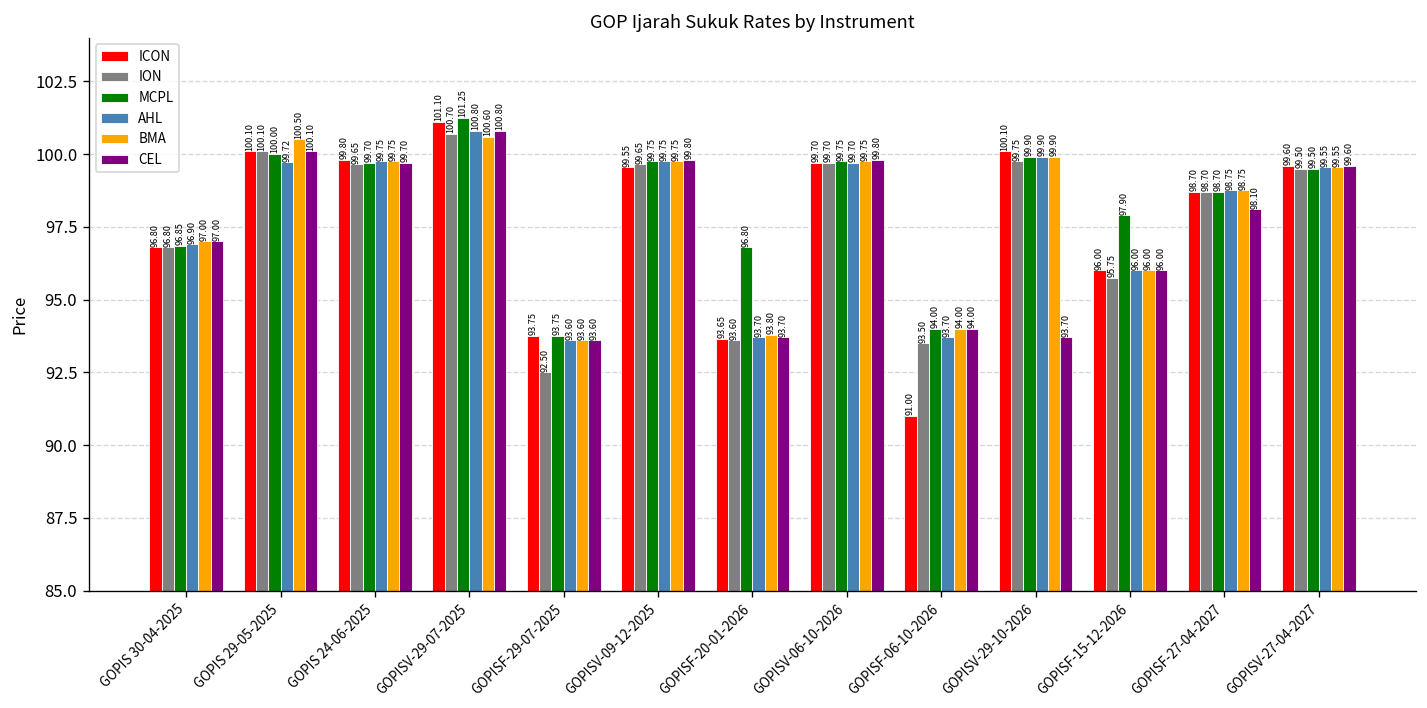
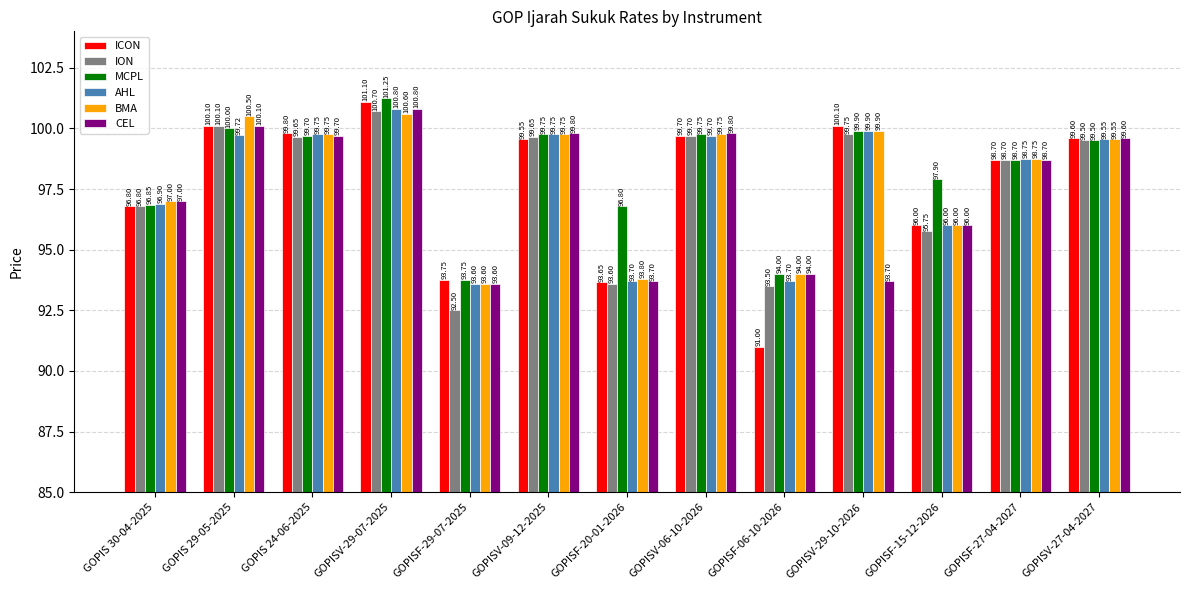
CEL, GOPISF-27-04-2027: 98.10 -> 98.70
